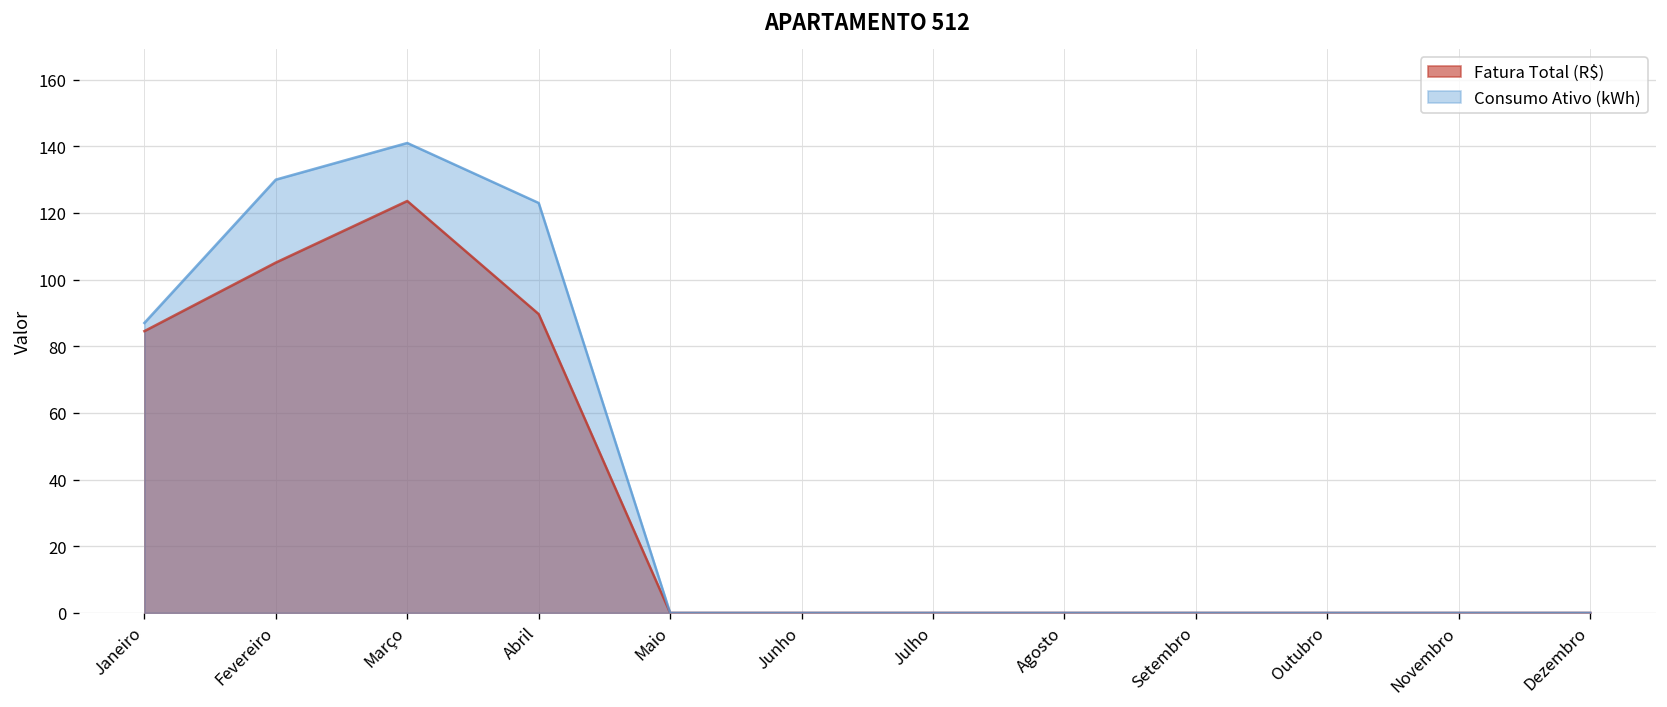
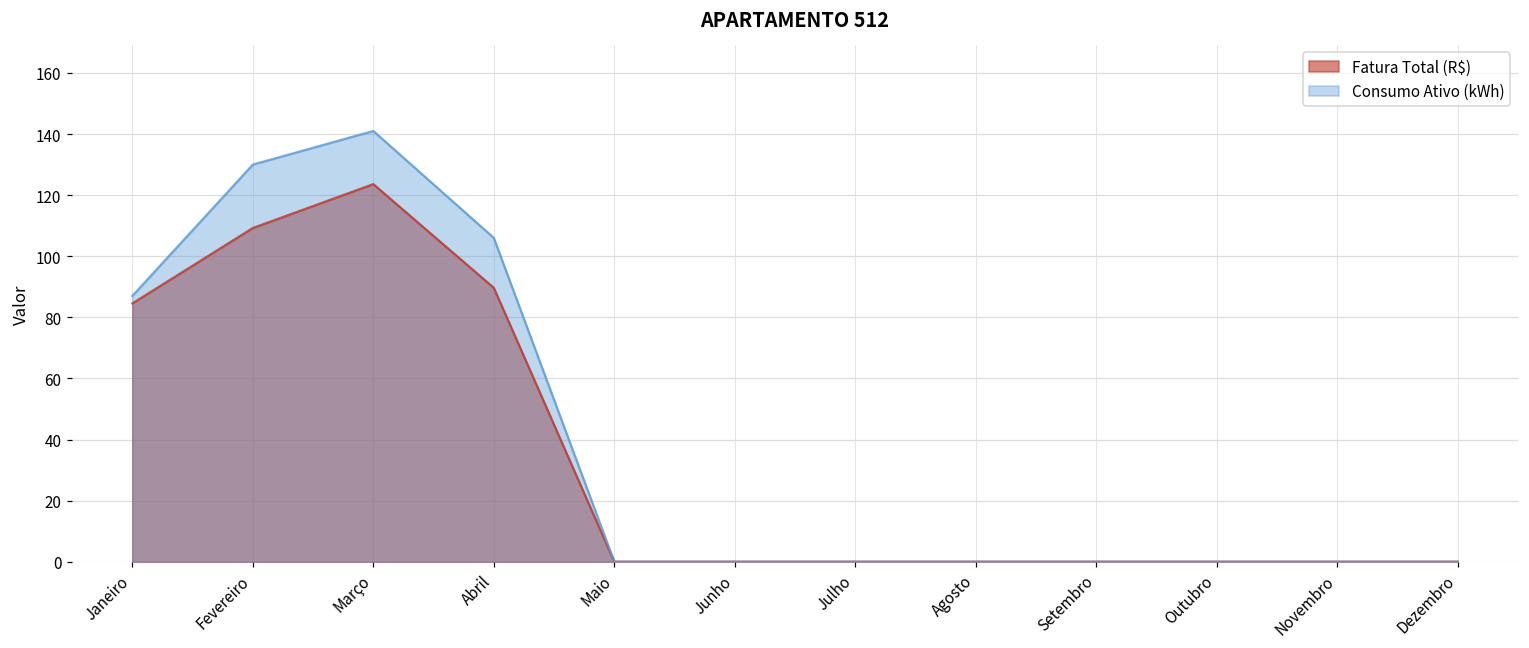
Fatura Total (R$), Fevereiro: 105 -> 109
Consumo Ativo (kWh), Abril: 123 -> 106
